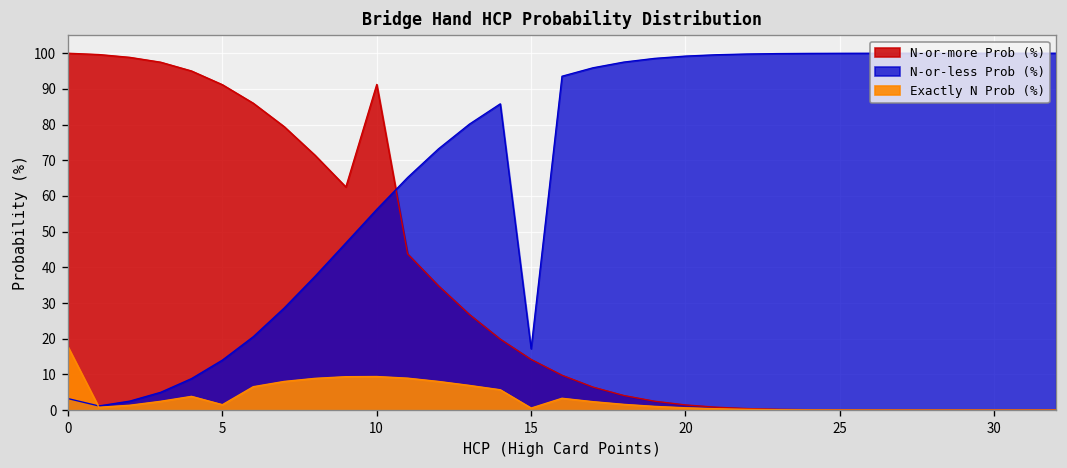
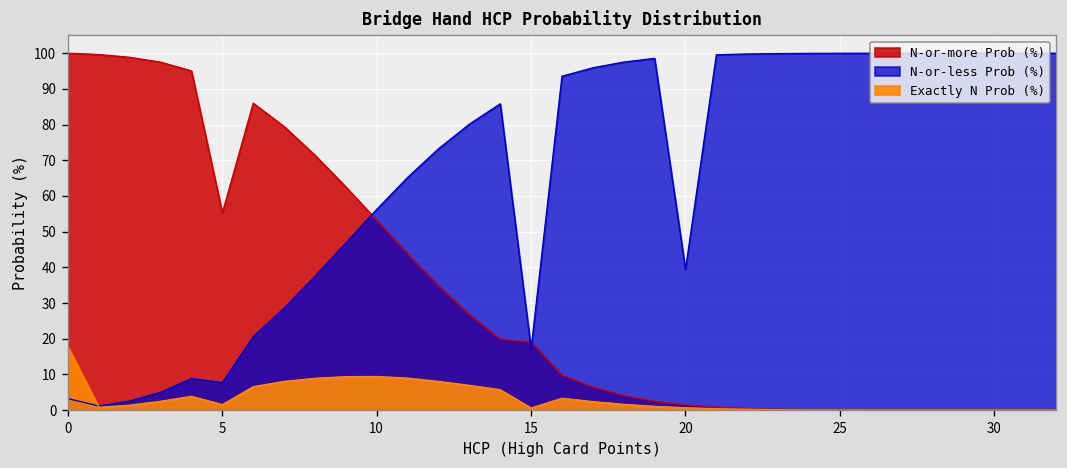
N-or-more Prob (%), 5: 91 -> 55
N-or-less Prob (%), 5: 14 -> 8
N-or-more Prob (%), 10: 91 -> 53
N-or-more Prob (%), 15: 14 -> 19
N-or-less Prob (%), 20: 99 -> 39
